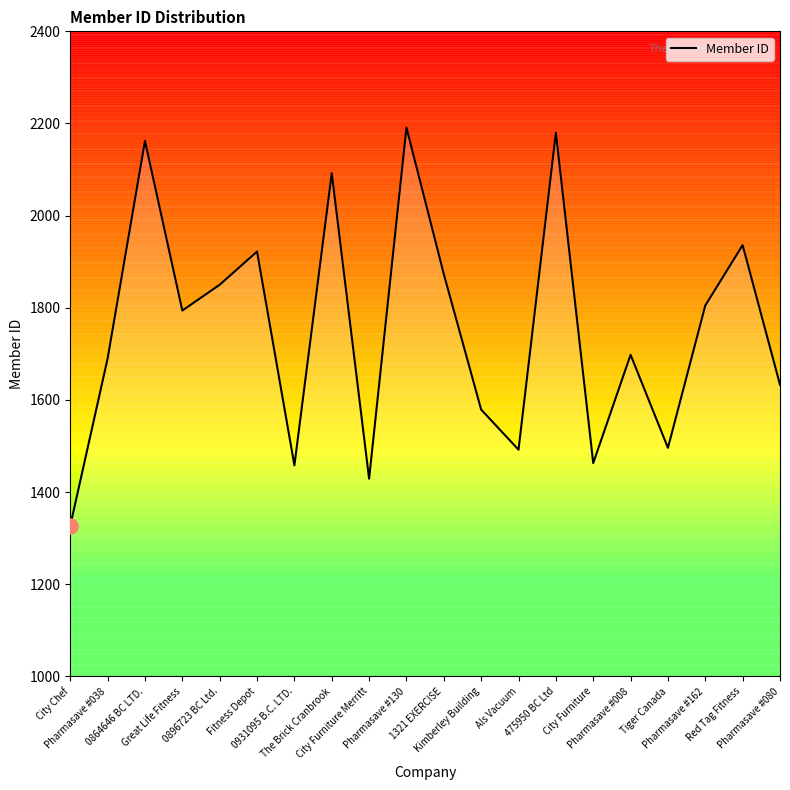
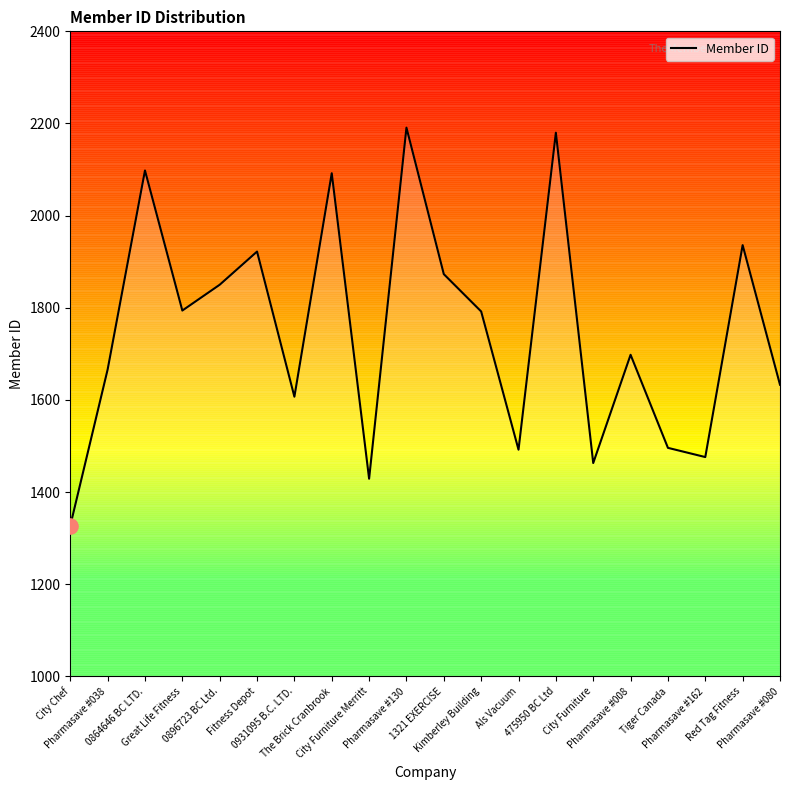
Member ID, Pharmasave #038: 1690 -> 1670
Member ID, 0864646 BC LTD.: 2160 -> 2100
Member ID, 0931095 B.C. LTD.: 1460 -> 1610
Member ID, Kimberley Building: 1580 -> 1790
Member ID, Pharmasave #162: 1810 -> 1480
